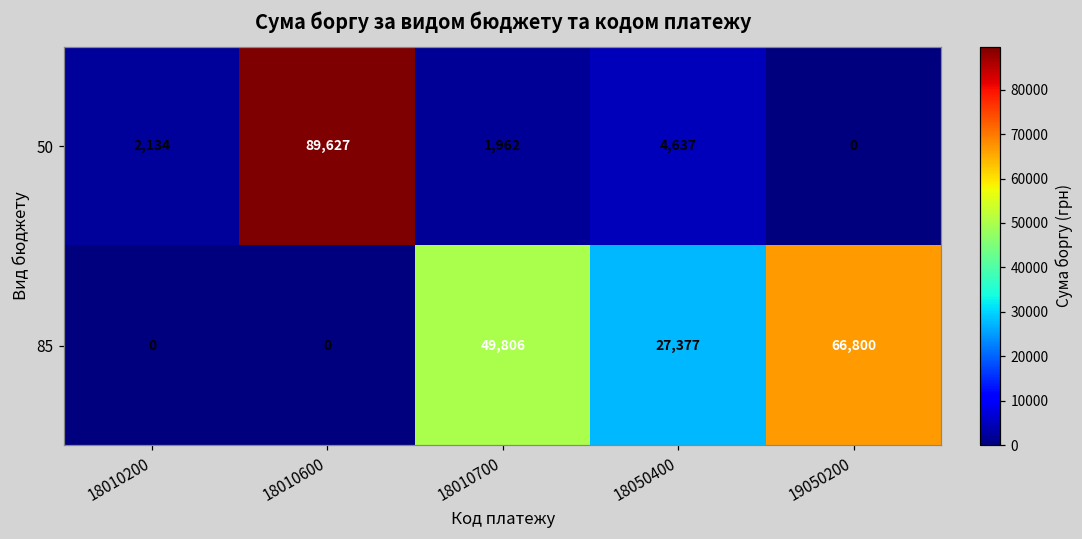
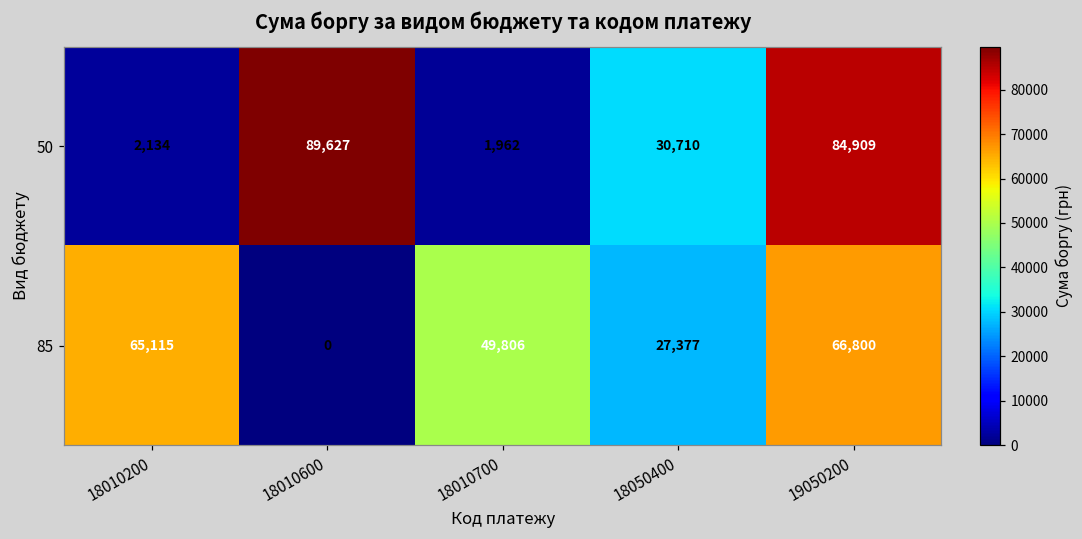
50, 18050400: 4,637 -> 30,710
50, 19050200: 0 -> 84,909
85, 18010200: 0 -> 65,115
